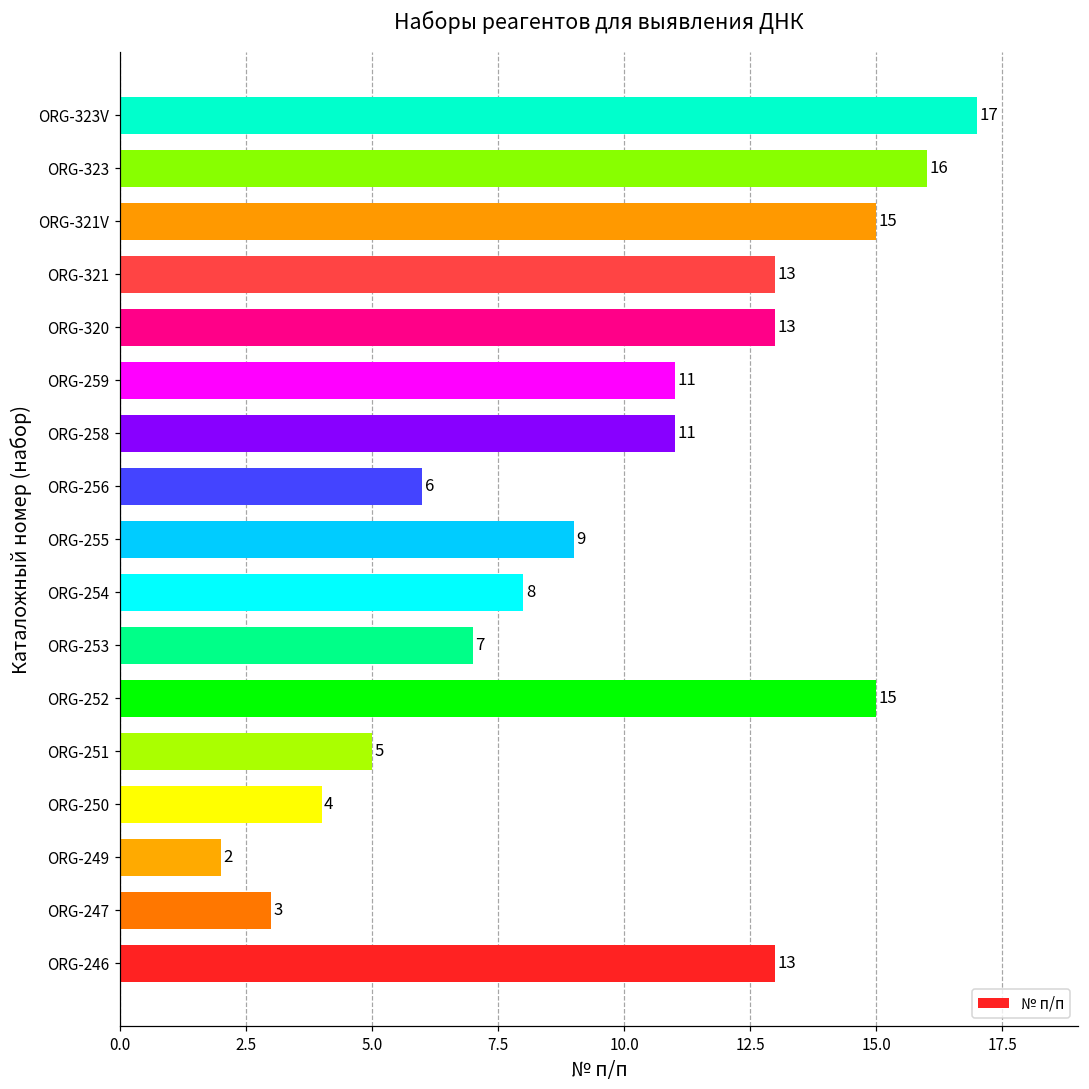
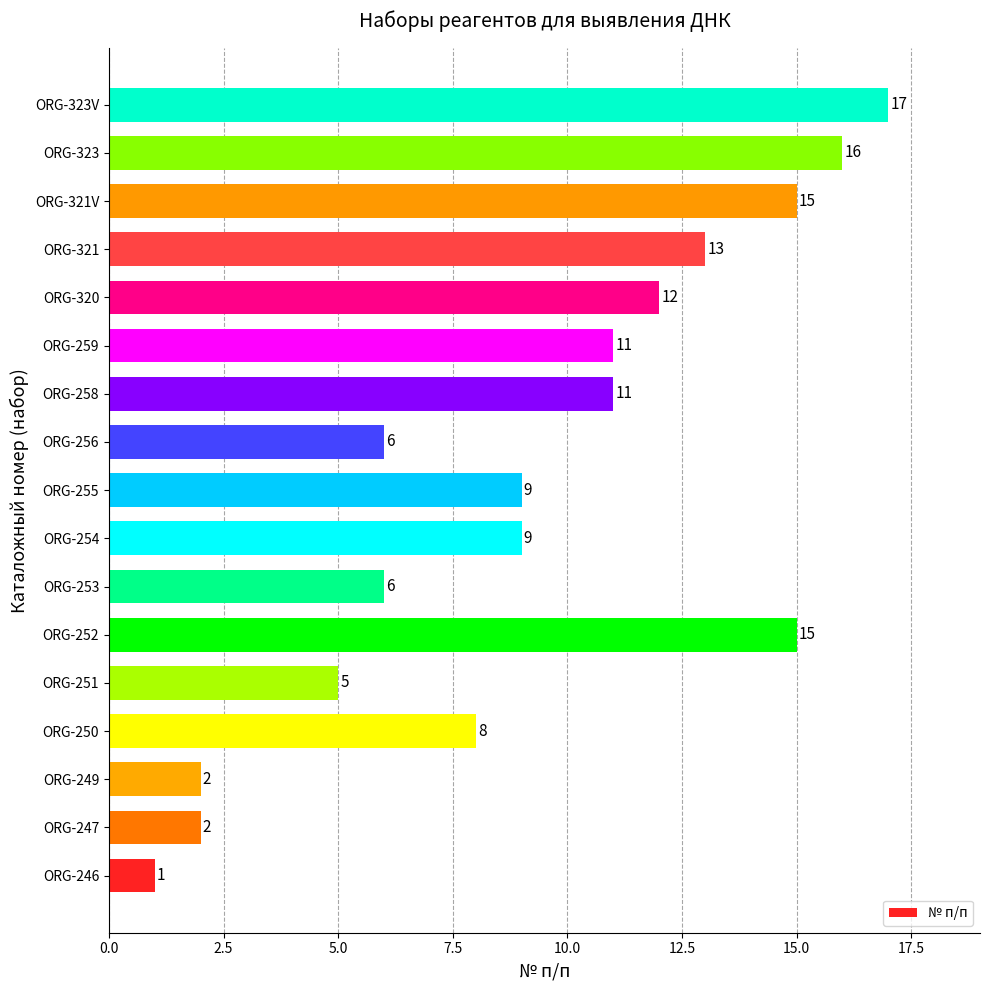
ORG-320: 13 -> 12
ORG-254: 8 -> 9
ORG-253: 7 -> 6
ORG-250: 4 -> 8
ORG-247: 3 -> 2
ORG-246: 13 -> 1
